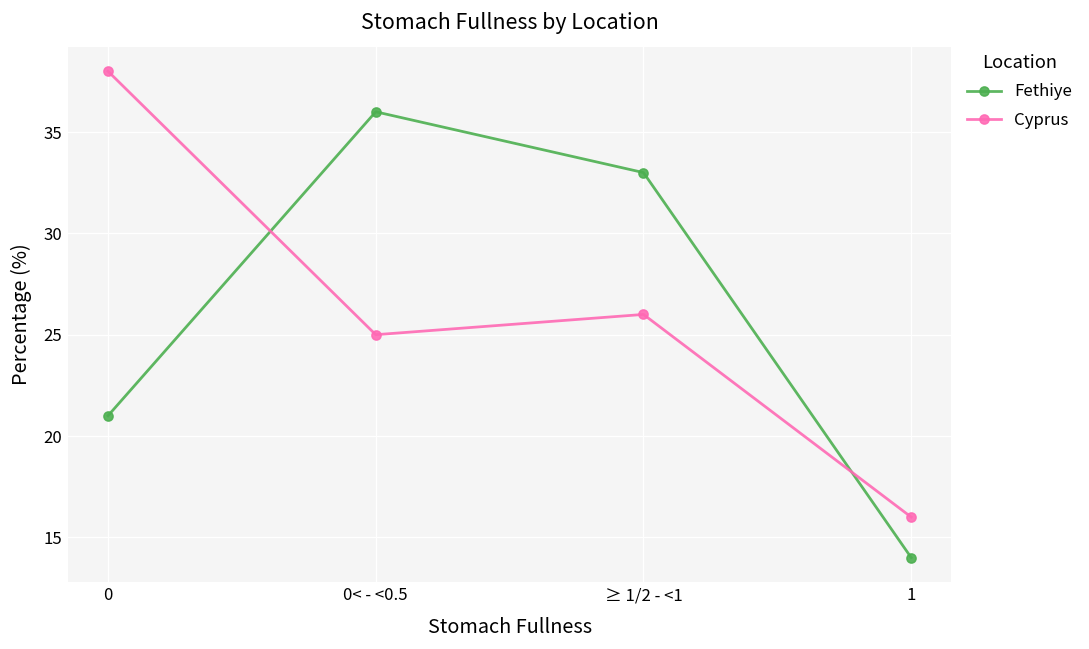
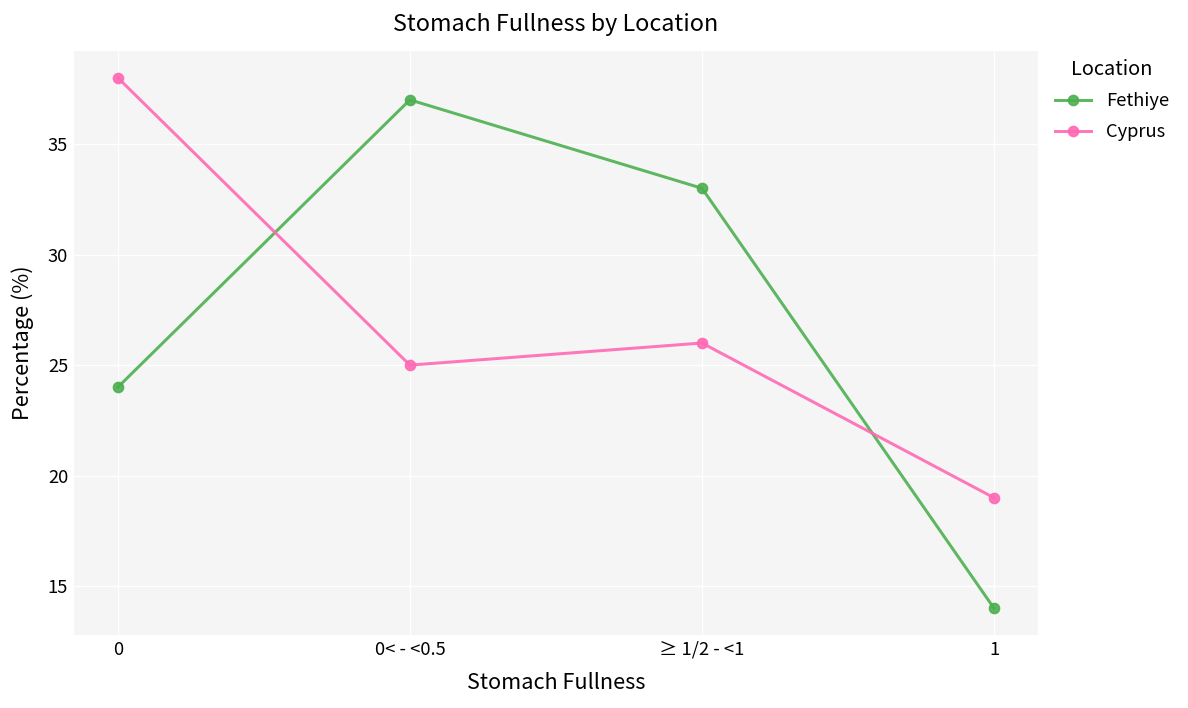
Fethiye, 0: 21 -> 24
Fethiye, 0< - <0.5: 36 -> 37
Cyprus, 1: 16 -> 19
